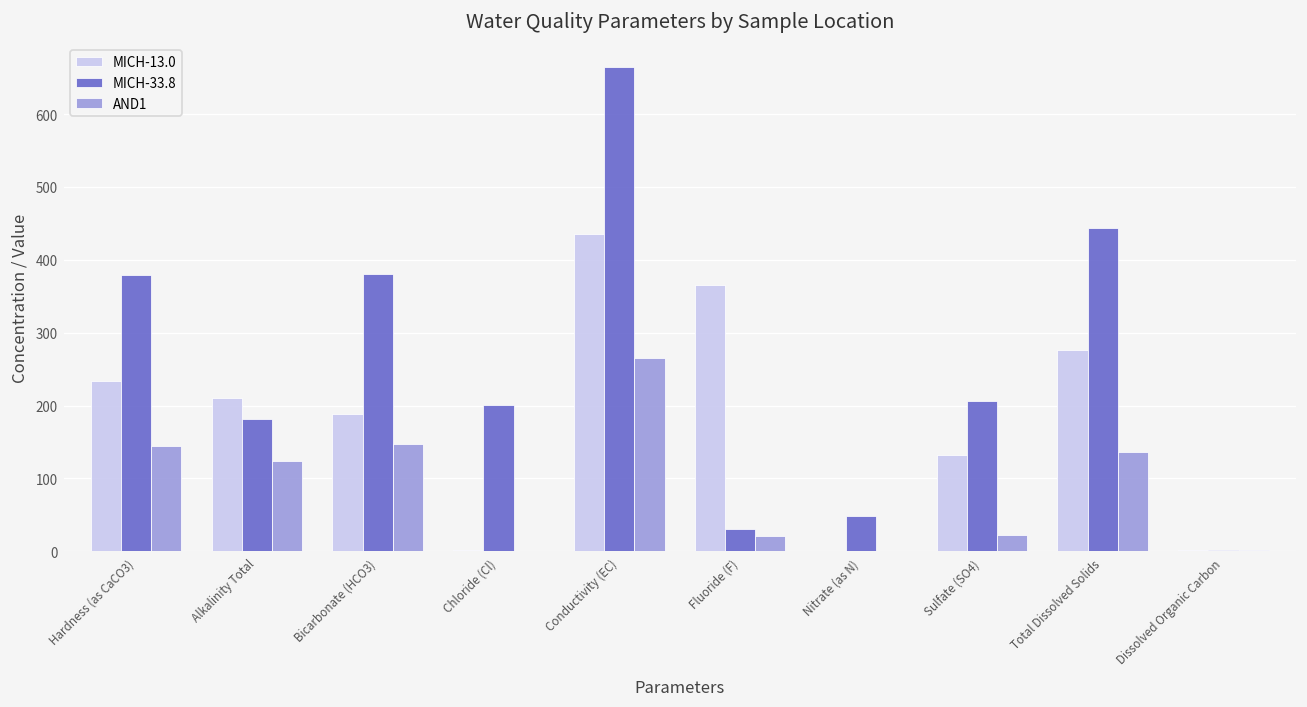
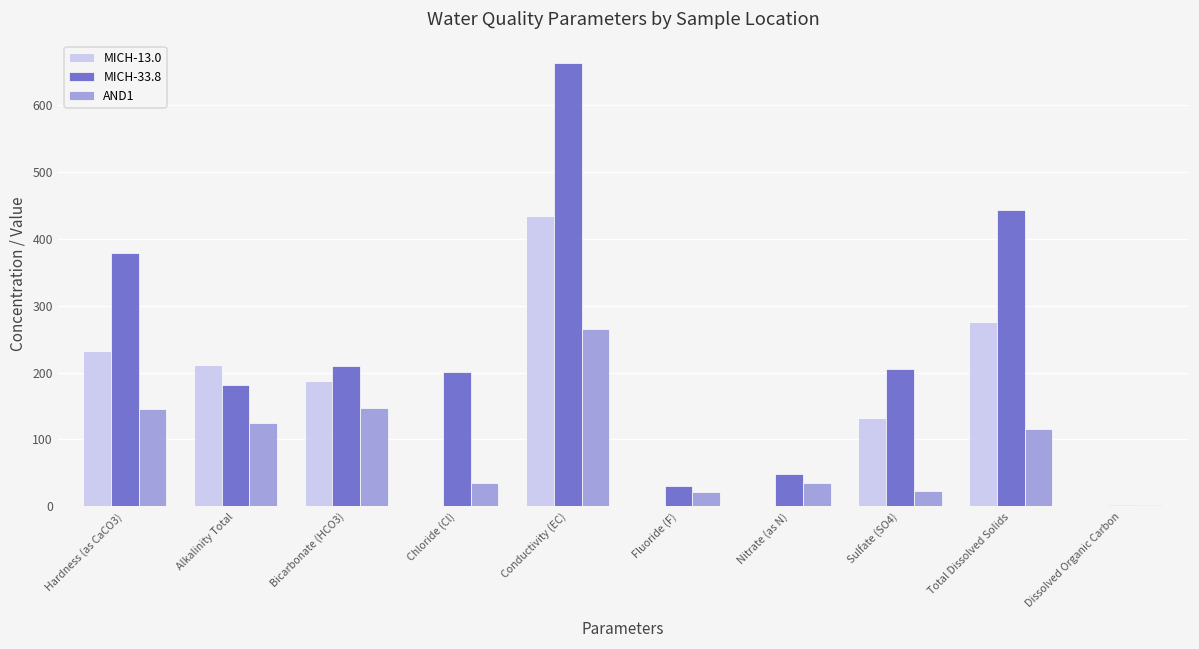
MICH-33.8, Bicarbonate (HCO3): 380 -> 210
AND1, Chloride (Cl): 0 -> 30
MICH-13.0, Fluoride (F): 370 -> 0
AND1, Nitrate (as N): 0 -> 40
AND1, Total Dissolved Solids: 140 -> 120
